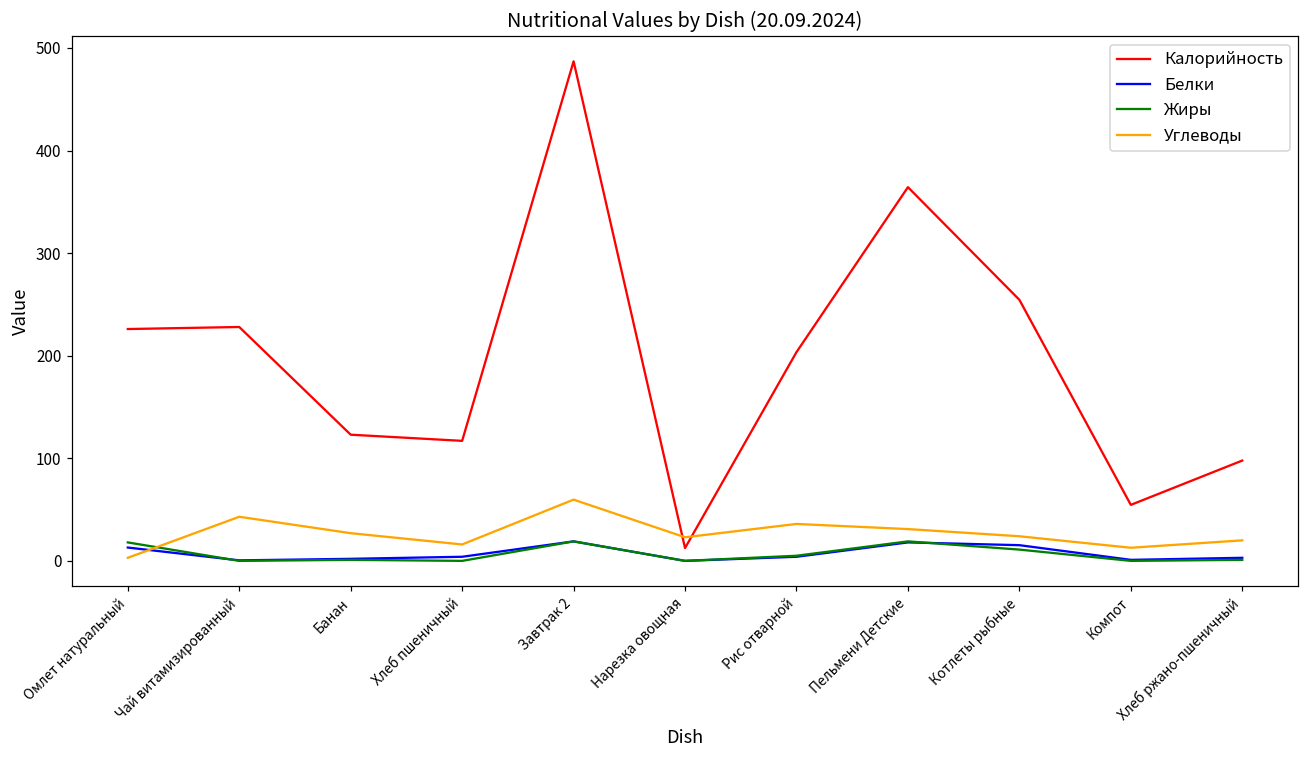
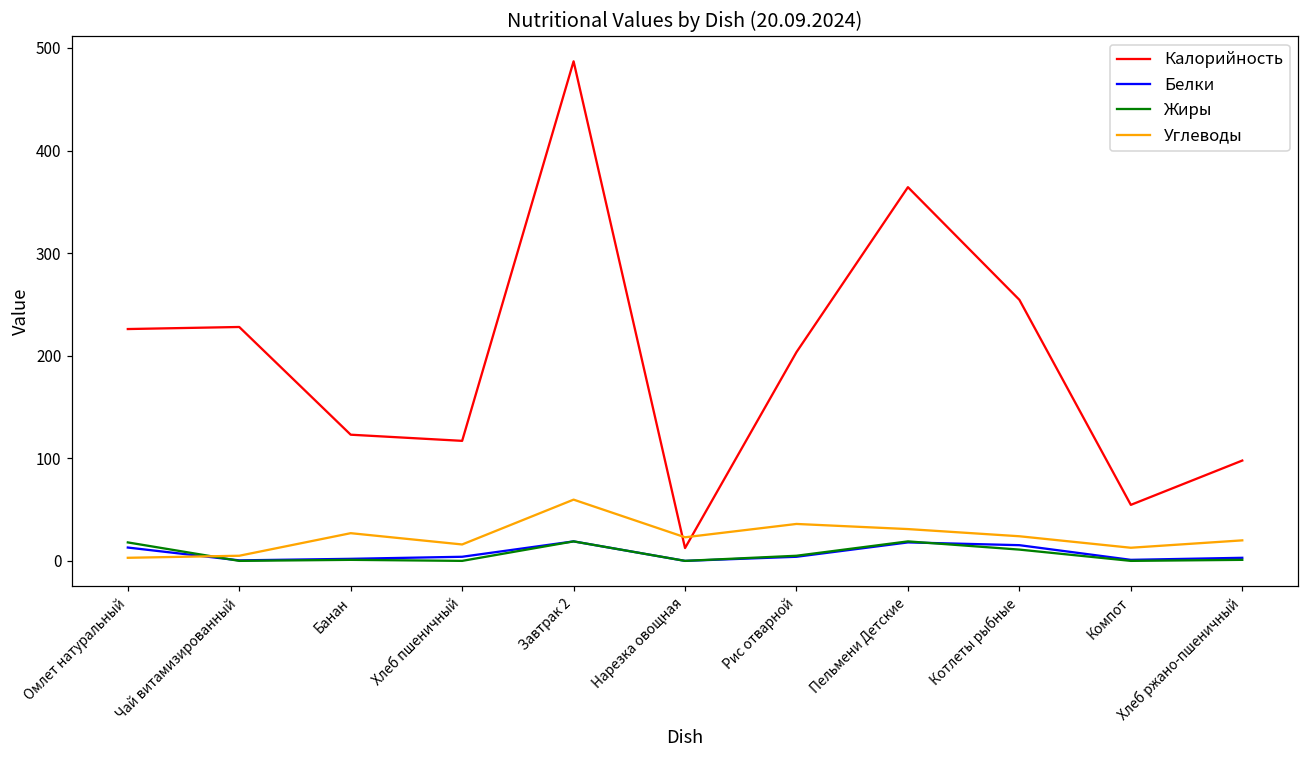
Углеводы, Чай витамизированный: 40 -> 10
